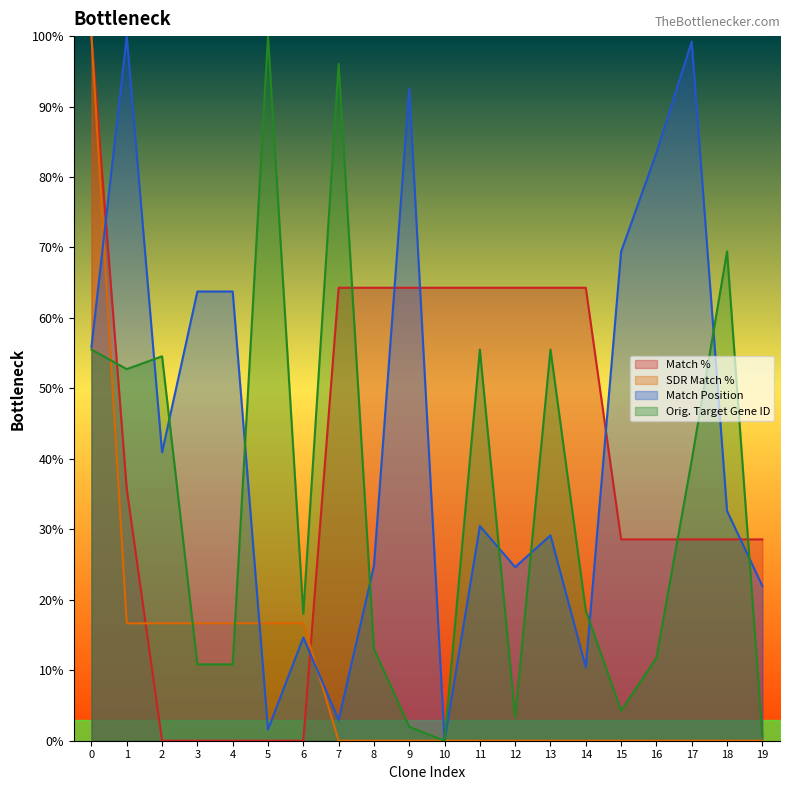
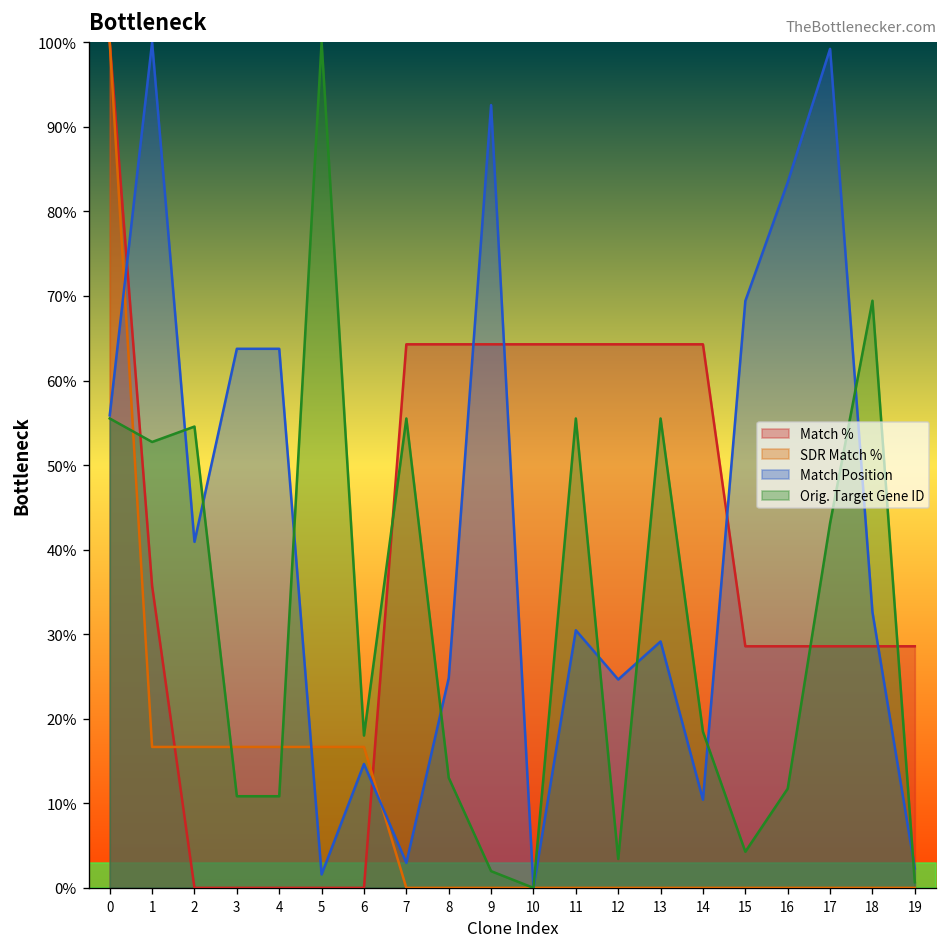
Orig. Target Gene ID, 7: 96% -> 56%
Orig. Target Gene ID, 17: 40% -> 43%
Match Position, 19: 22% -> 2%
